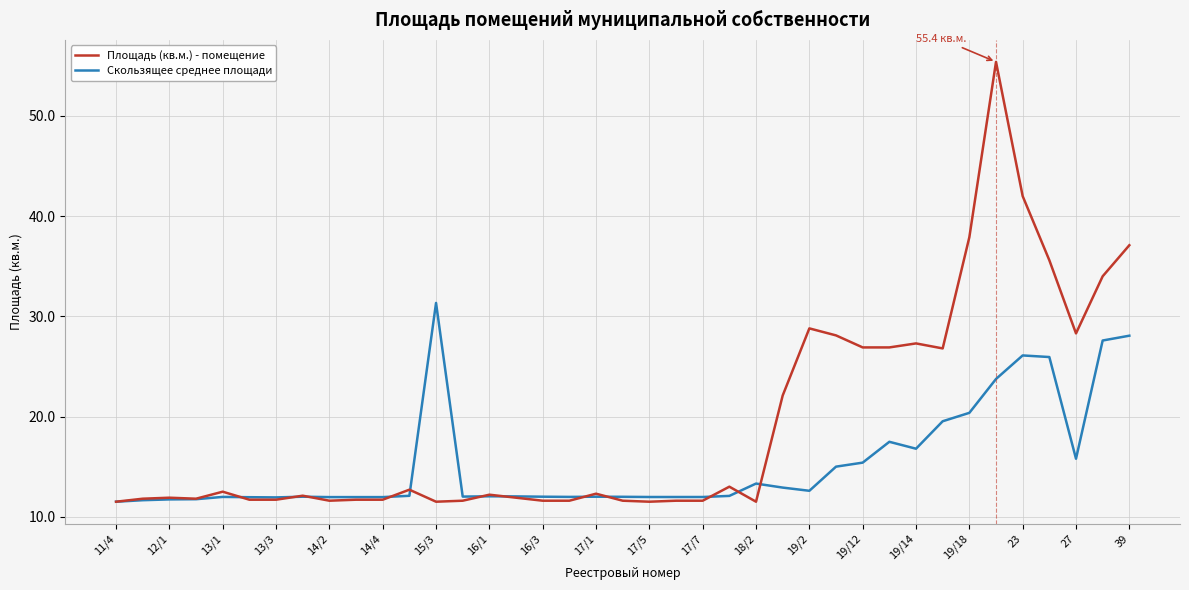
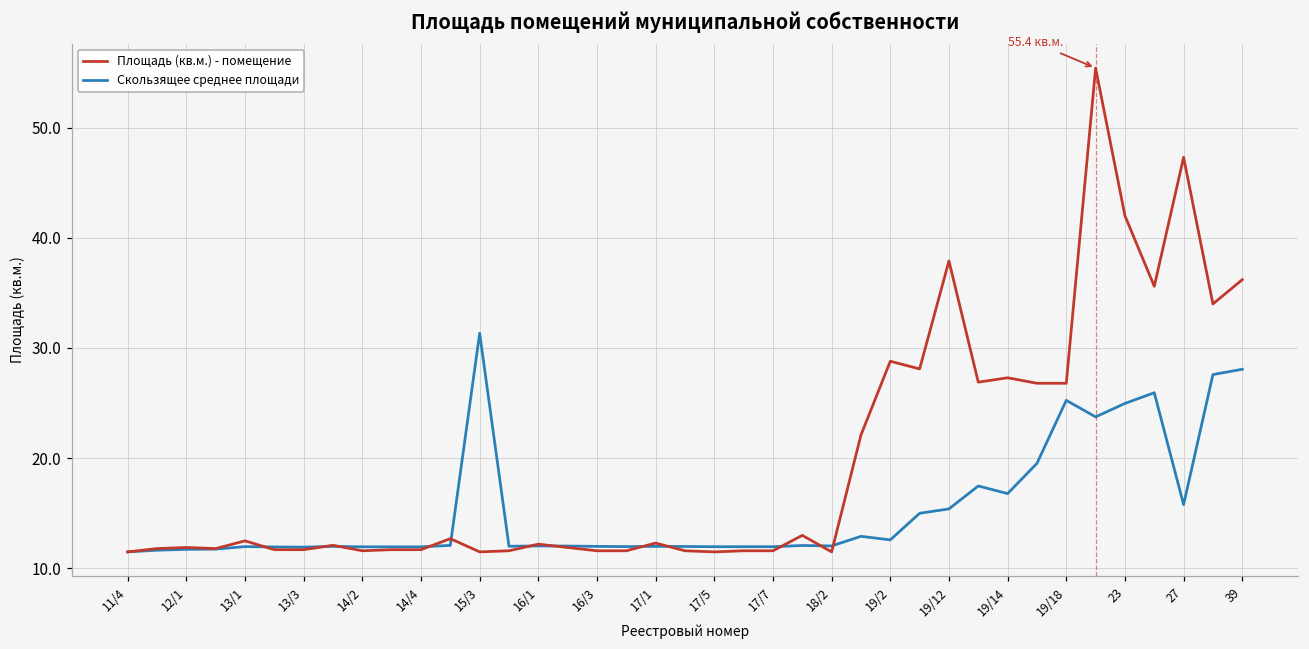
Скользящее среднее площади, 18/2: 13.3 -> 12.0
Площадь (кв.м.) - помещение, 19/12: 26.9 -> 37.9
Площадь (кв.м.) - помещение, 19/18: 37.9 -> 26.8
Скользящее среднее площади, 19/18: 20.4 -> 25.3
Скользящее среднее площади, 23: 26.1 -> 25.0
Площадь (кв.м.) - помещение, 27: 28.3 -> 47.3
Площадь (кв.м.) - помещение, 39: 37.1 -> 36.2
